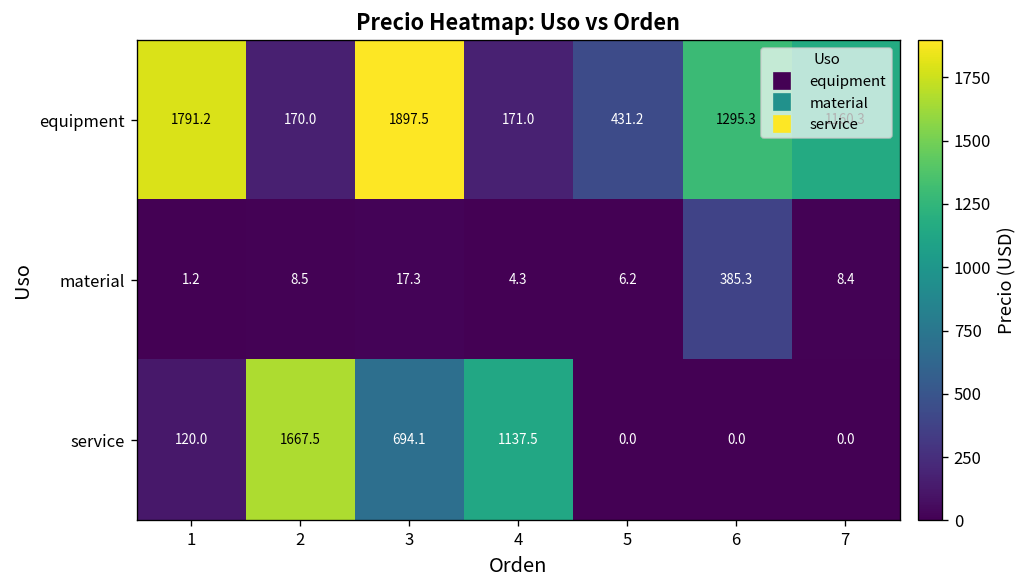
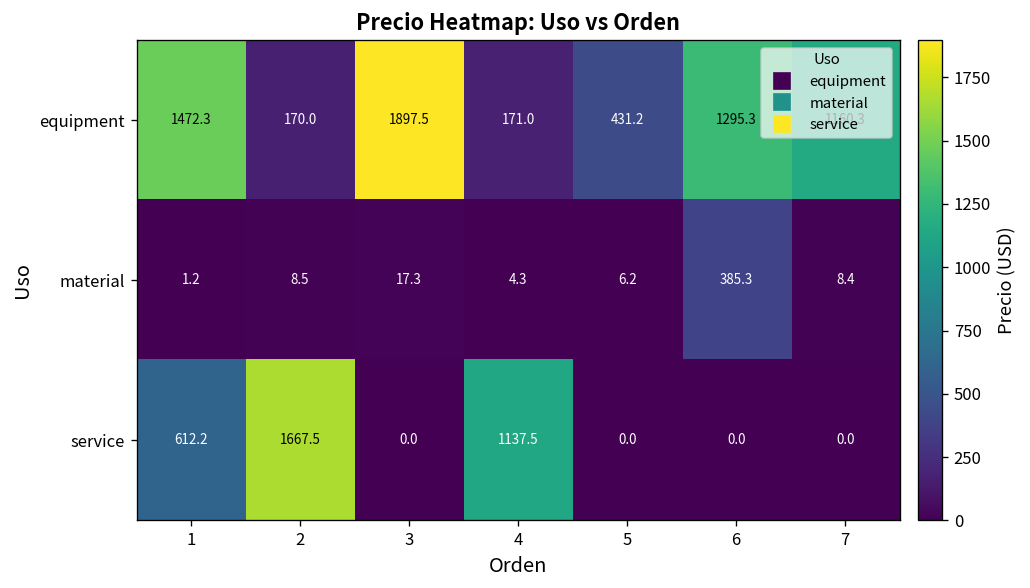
equipment, 1: 1791.2 -> 1472.3
service, 1: 120.0 -> 612.2
service, 3: 694.1 -> 0.0
